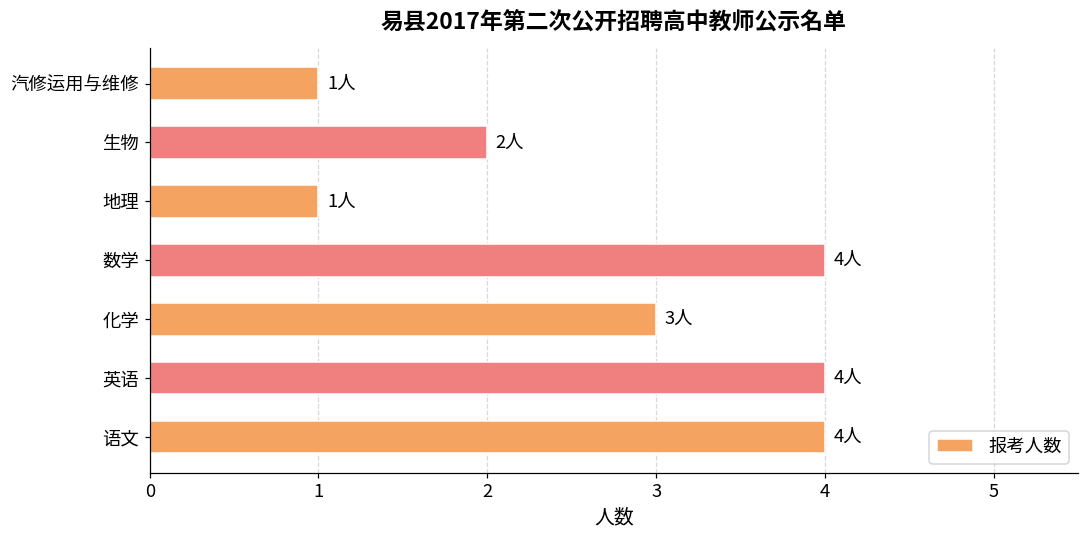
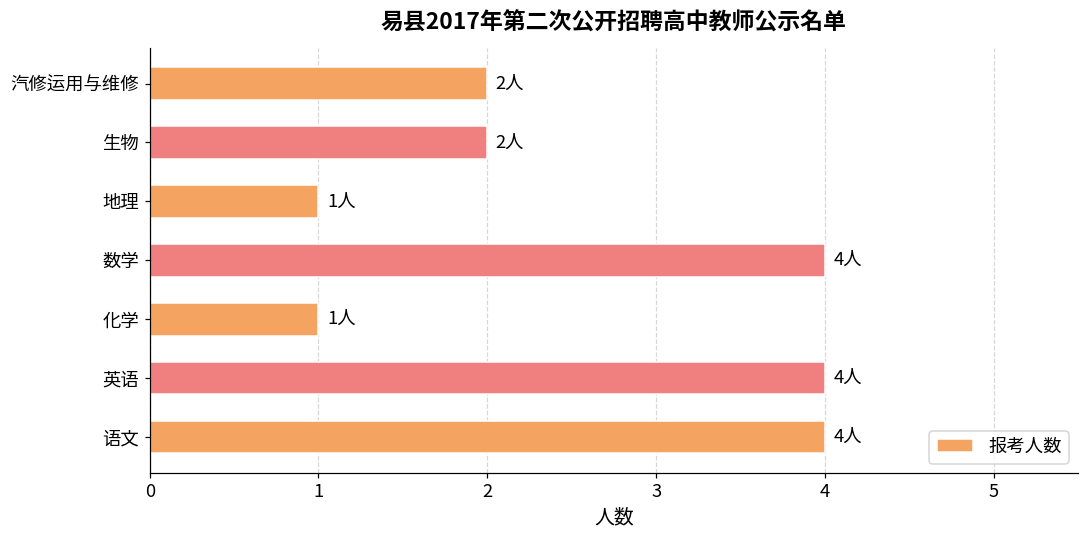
汽修运用与维修: 1人 -> 2人
化学: 3人 -> 1人
